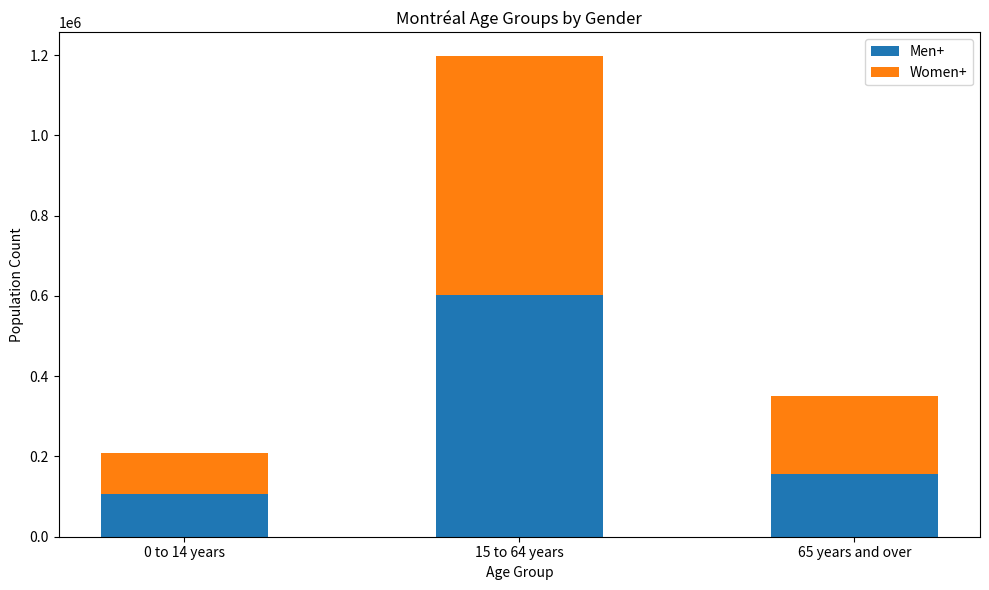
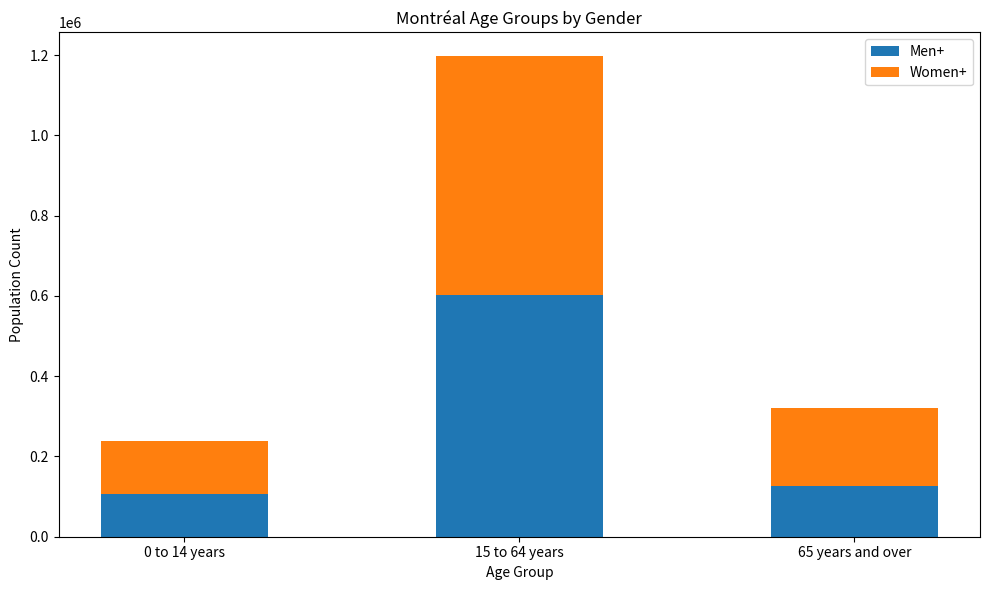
Women+, 0 to 14 years: 100000 -> 130000
Men+, 65 years and over: 160000 -> 130000
